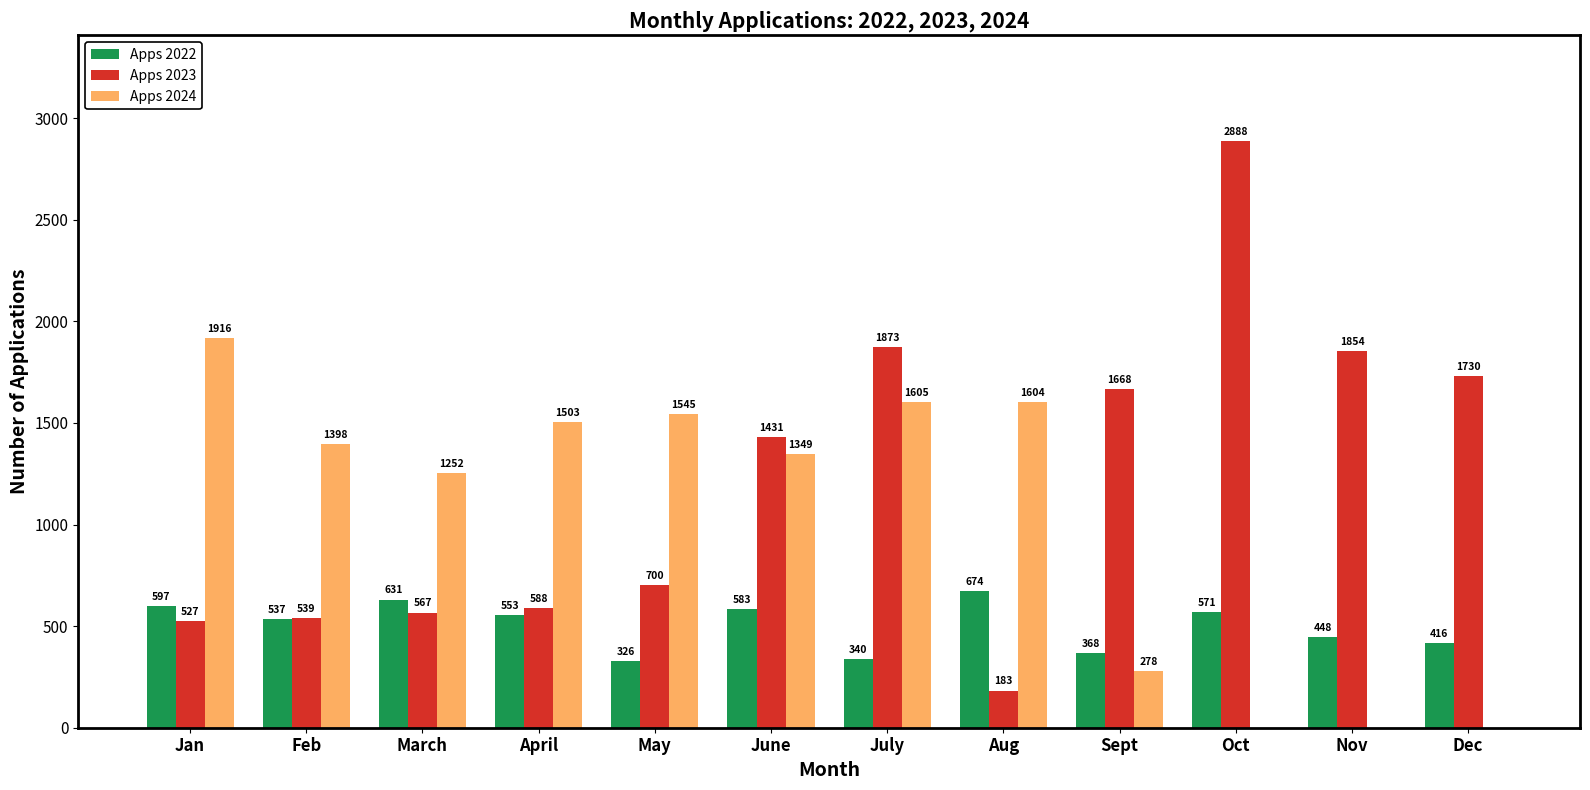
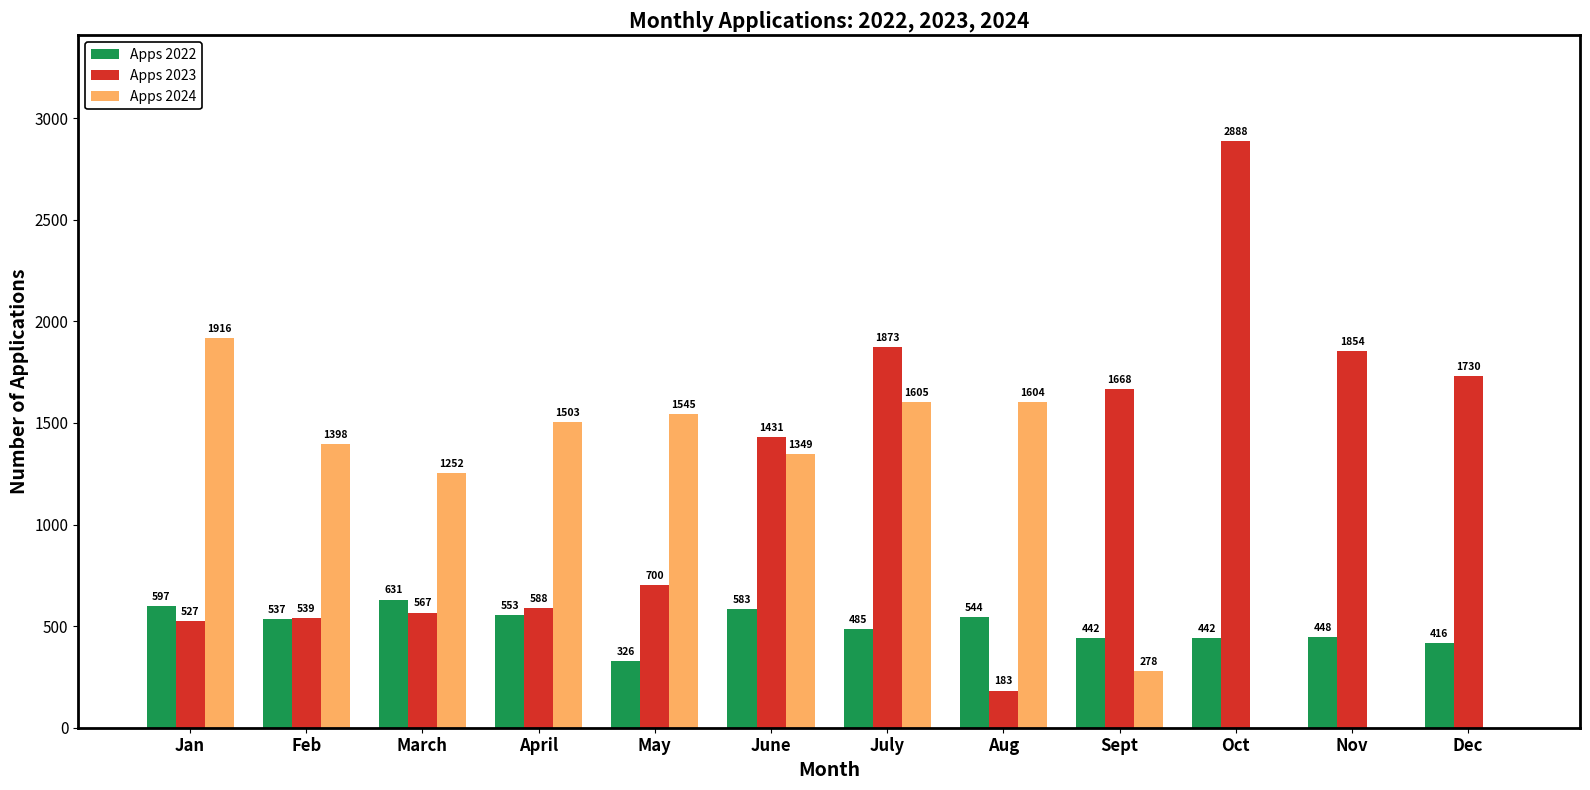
Apps 2022, July: 340 -> 485
Apps 2022, Aug: 674 -> 544
Apps 2022, Sept: 368 -> 442
Apps 2022, Oct: 571 -> 442
